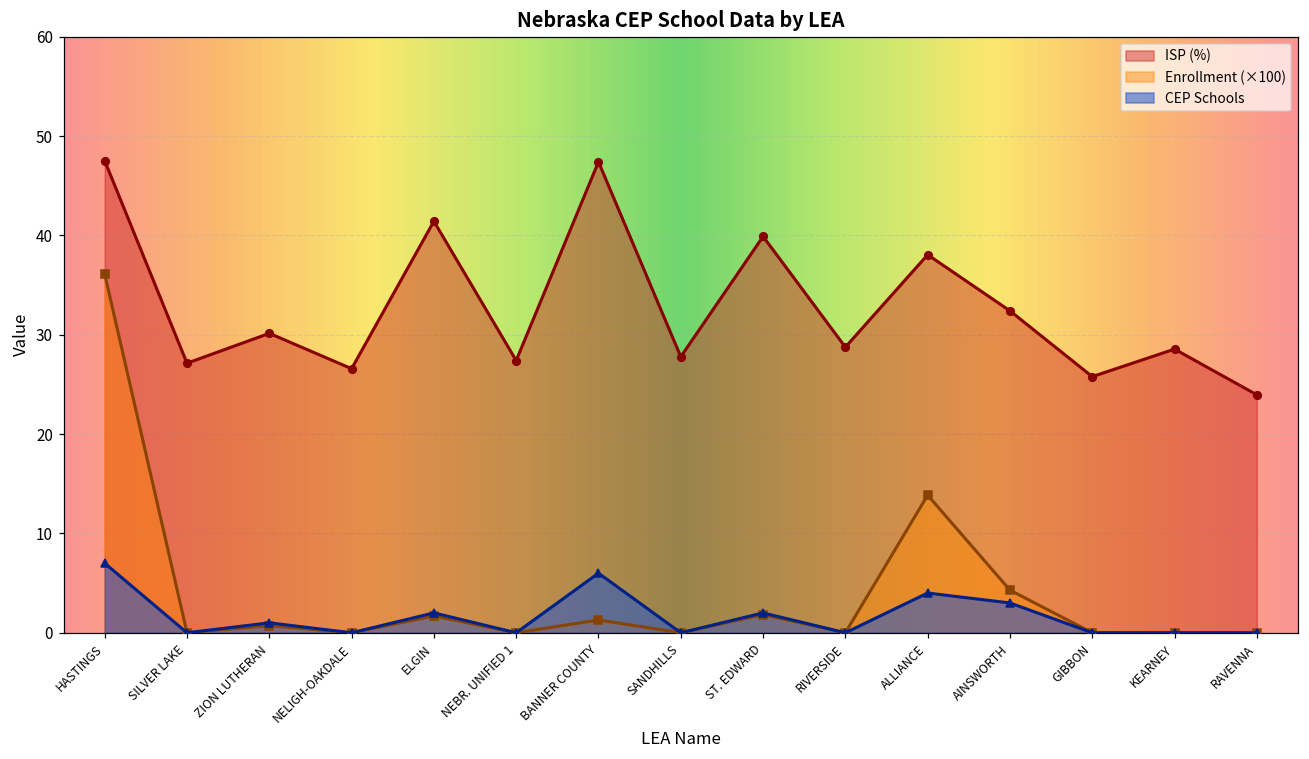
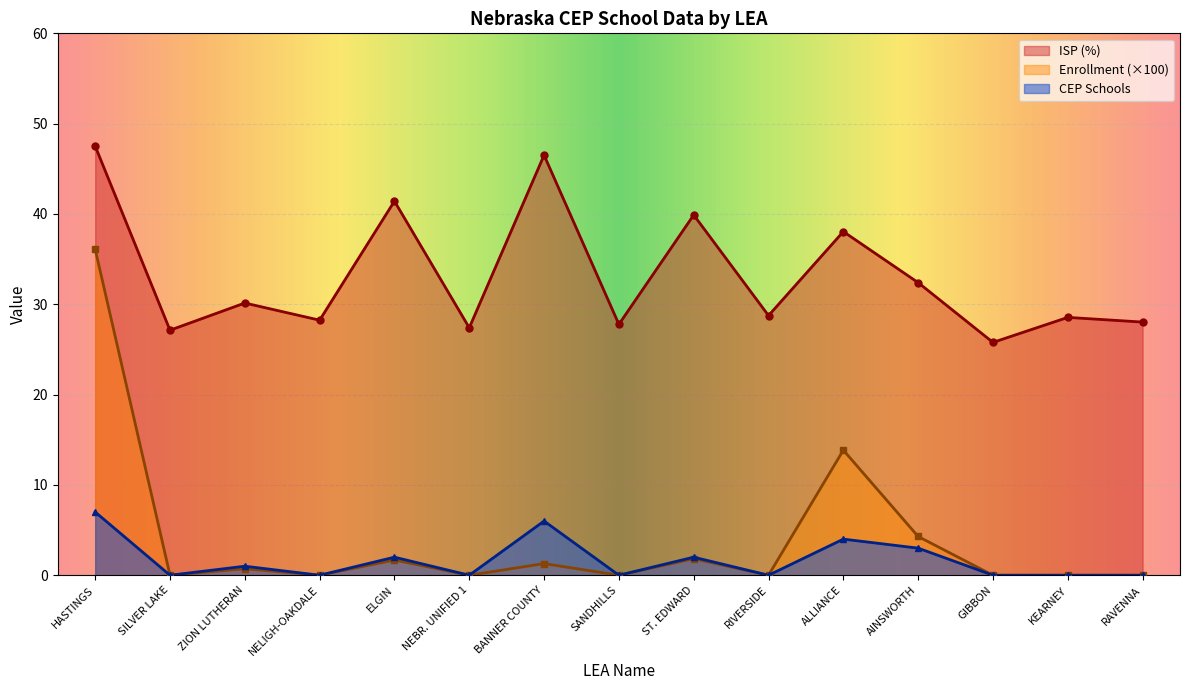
ISP (%), NELIGH-OAKDALE: 27 -> 28
ISP (%), BANNER COUNTY: 47.4 -> 46.5
ISP (%), RAVENNA: 24 -> 28
